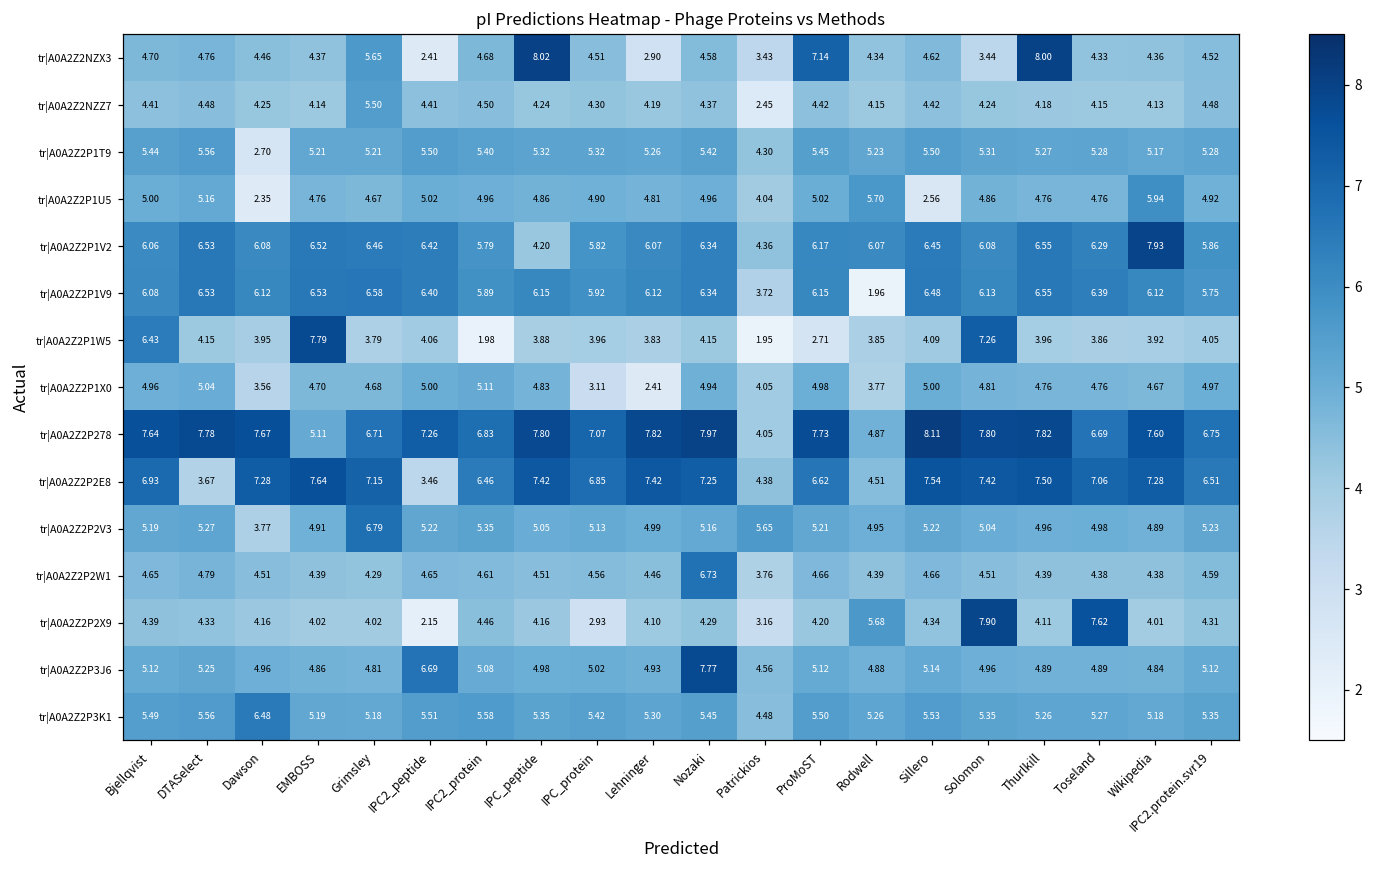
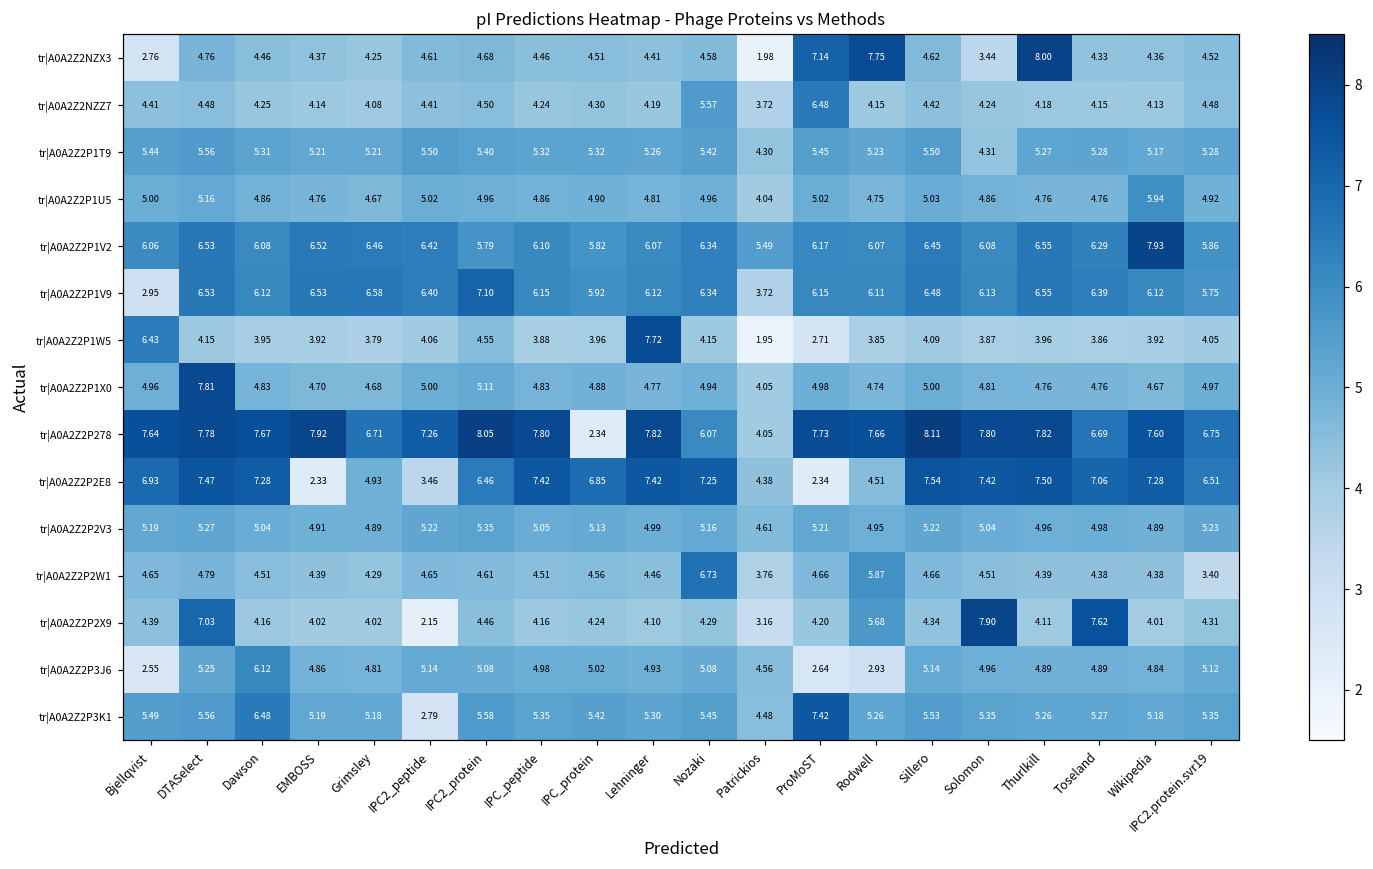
tr|A0A2Z2NZX3, Bjellqvist: 4.70 -> 2.76
tr|A0A2Z2NZX3, Grimsley: 5.65 -> 4.25
tr|A0A2Z2NZX3, IPC2_peptide: 2.41 -> 4.61
tr|A0A2Z2NZX3, IPC_peptide: 8.02 -> 4.46
tr|A0A2Z2NZX3, Lehninger: 2.90 -> 4.41
tr|A0A2Z2NZX3, Patrickios: 3.43 -> 1.98
tr|A0A2Z2NZX3, Rodwell: 4.34 -> 7.75
tr|A0A2Z2NZZ7, Grimsley: 5.50 -> 4.08
tr|A0A2Z2NZZ7, Nozaki: 4.37 -> 5.57
tr|A0A2Z2NZZ7, Patrickios: 2.45 -> 3.72
tr|A0A2Z2NZZ7, ProMoST: 4.42 -> 6.48
tr|A0A2Z2P1T9, Dawson: 2.70 -> 5.31
tr|A0A2Z2P1T9, Solomon: 5.31 -> 4.31
tr|A0A2Z2P1U5, Dawson: 2.35 -> 4.86
tr|A0A2Z2P1U5, Rodwell: 5.70 -> 4.75
tr|A0A2Z2P1U5, Sillero: 2.56 -> 5.03
tr|A0A2Z2P1V2, IPC_peptide: 4.20 -> 6.10
tr|A0A2Z2P1V2, Patrickios: 4.36 -> 5.49
tr|A0A2Z2P1V9, Bjellqvist: 6.08 -> 2.95
tr|A0A2Z2P1V9, IPC2_protein: 5.89 -> 7.10
tr|A0A2Z2P1V9, Rodwell: 1.96 -> 6.11
tr|A0A2Z2P1W5, EMBOSS: 7.79 -> 3.92
tr|A0A2Z2P1W5, IPC2_protein: 1.98 -> 4.55
tr|A0A2Z2P1W5, Lehninger: 3.83 -> 7.72
tr|A0A2Z2P1W5, Solomon: 7.26 -> 3.87
tr|A0A2Z2P1X0, DTASelect: 5.04 -> 7.81
tr|A0A2Z2P1X0, Dawson: 3.56 -> 4.83
tr|A0A2Z2P1X0, IPC_protein: 3.11 -> 4.88
tr|A0A2Z2P1X0, Lehninger: 2.41 -> 4.77
tr|A0A2Z2P1X0, Rodwell: 3.77 -> 4.74
tr|A0A2Z2P278, EMBOSS: 5.11 -> 7.92
tr|A0A2Z2P278, IPC2_protein: 6.83 -> 8.05
tr|A0A2Z2P278, IPC_protein: 7.07 -> 2.34
tr|A0A2Z2P278, Nozaki: 7.97 -> 6.07
tr|A0A2Z2P278, Rodwell: 4.87 -> 7.66
tr|A0A2Z2P2E8, DTASelect: 3.67 -> 7.47
tr|A0A2Z2P2E8, EMBOSS: 7.64 -> 2.33
tr|A0A2Z2P2E8, Grimsley: 7.15 -> 4.93
tr|A0A2Z2P2E8, ProMoST: 6.62 -> 2.34
tr|A0A2Z2P2V3, Dawson: 3.77 -> 5.04
tr|A0A2Z2P2V3, Grimsley: 6.79 -> 4.89
tr|A0A2Z2P2V3, Patrickios: 5.65 -> 4.61
tr|A0A2Z2P2W1, Rodwell: 4.39 -> 5.87
tr|A0A2Z2P2W1, IPC2.protein.svr19: 4.59 -> 3.40
tr|A0A2Z2P2X9, DTASelect: 4.33 -> 7.03
tr|A0A2Z2P2X9, IPC_protein: 2.93 -> 4.24
tr|A0A2Z2P3J6, Bjellqvist: 5.12 -> 2.55
tr|A0A2Z2P3J6, Dawson: 4.96 -> 6.12
tr|A0A2Z2P3J6, IPC2_peptide: 6.69 -> 5.14
tr|A0A2Z2P3J6, Nozaki: 7.77 -> 5.08
tr|A0A2Z2P3J6, ProMoST: 5.12 -> 2.64
tr|A0A2Z2P3J6, Rodwell: 4.88 -> 2.93
tr|A0A2Z2P3K1, IPC2_peptide: 5.51 -> 2.79
tr|A0A2Z2P3K1, ProMoST: 5.50 -> 7.42
